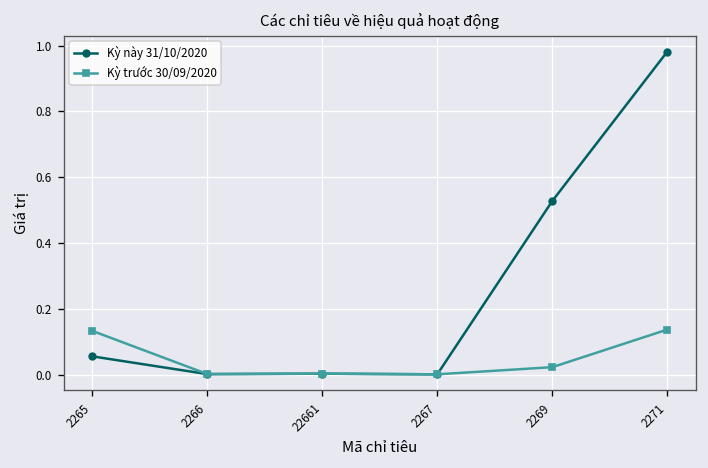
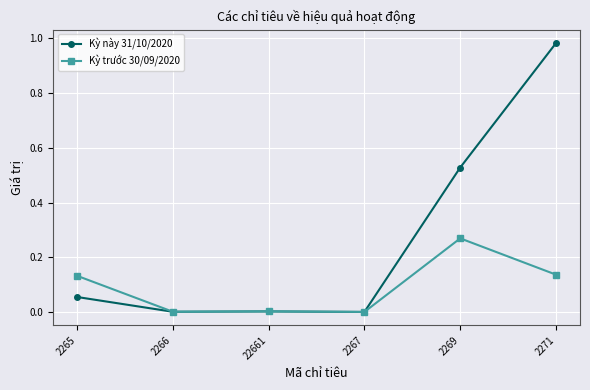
Kỳ trước 30/09/2020, 2269: 0.02 -> 0.27
